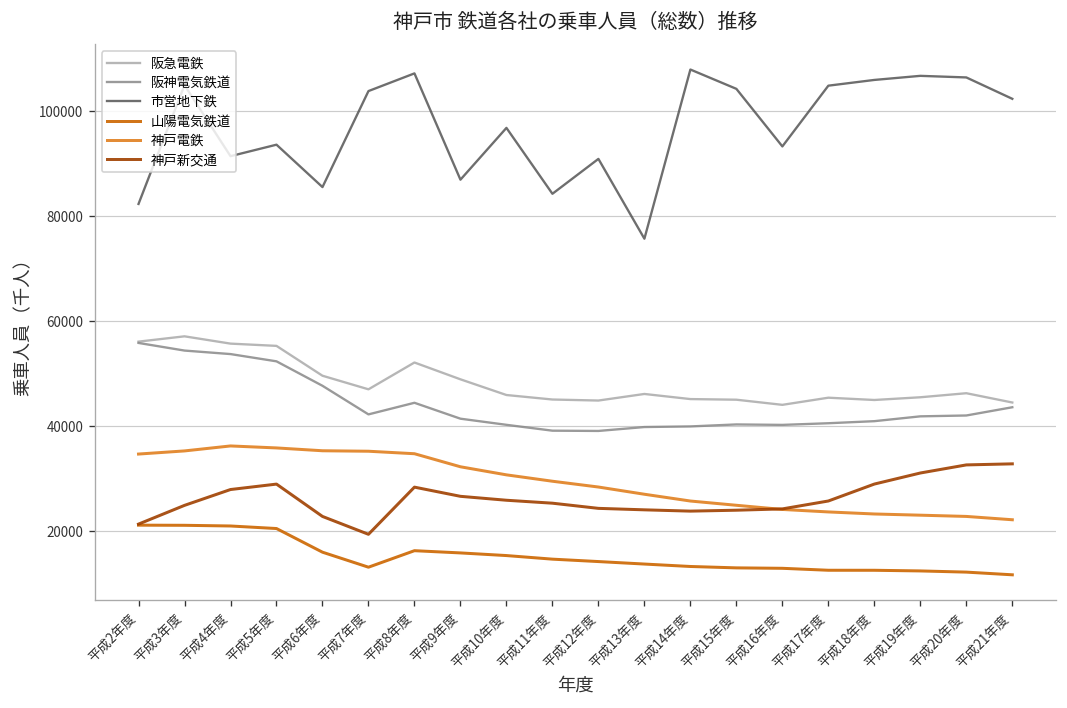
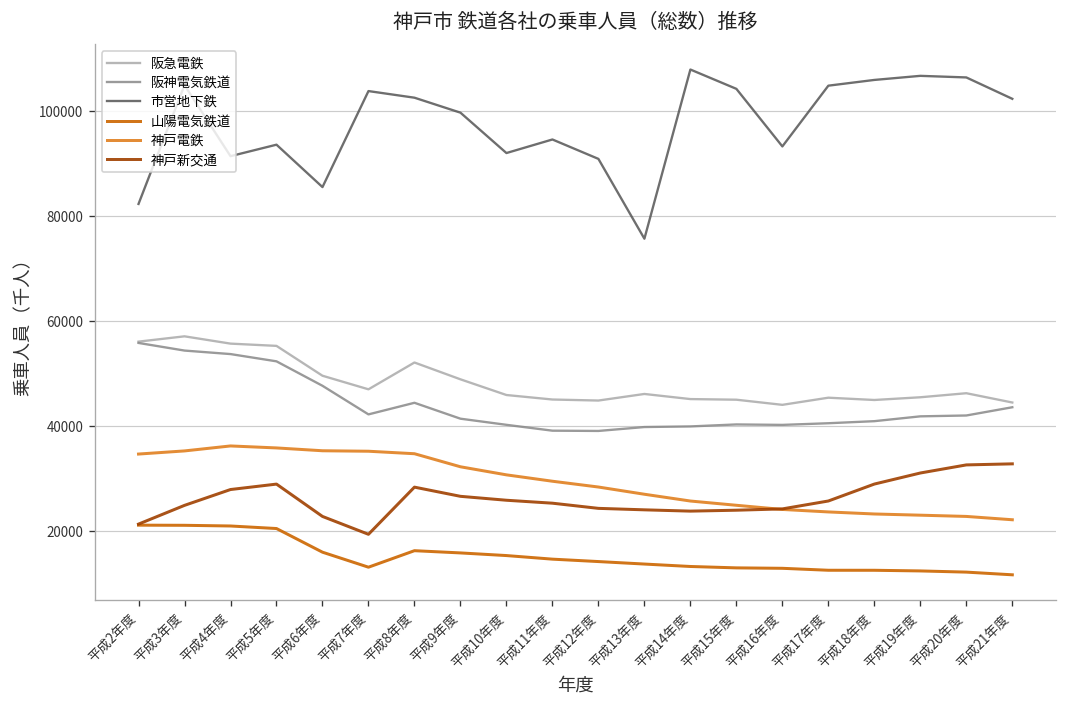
市営地下鉄, 平成8年度: 107000 -> 103000
市営地下鉄, 平成9年度: 87000 -> 100000
市営地下鉄, 平成10年度: 97000 -> 92000
市営地下鉄, 平成11年度: 84000 -> 95000
